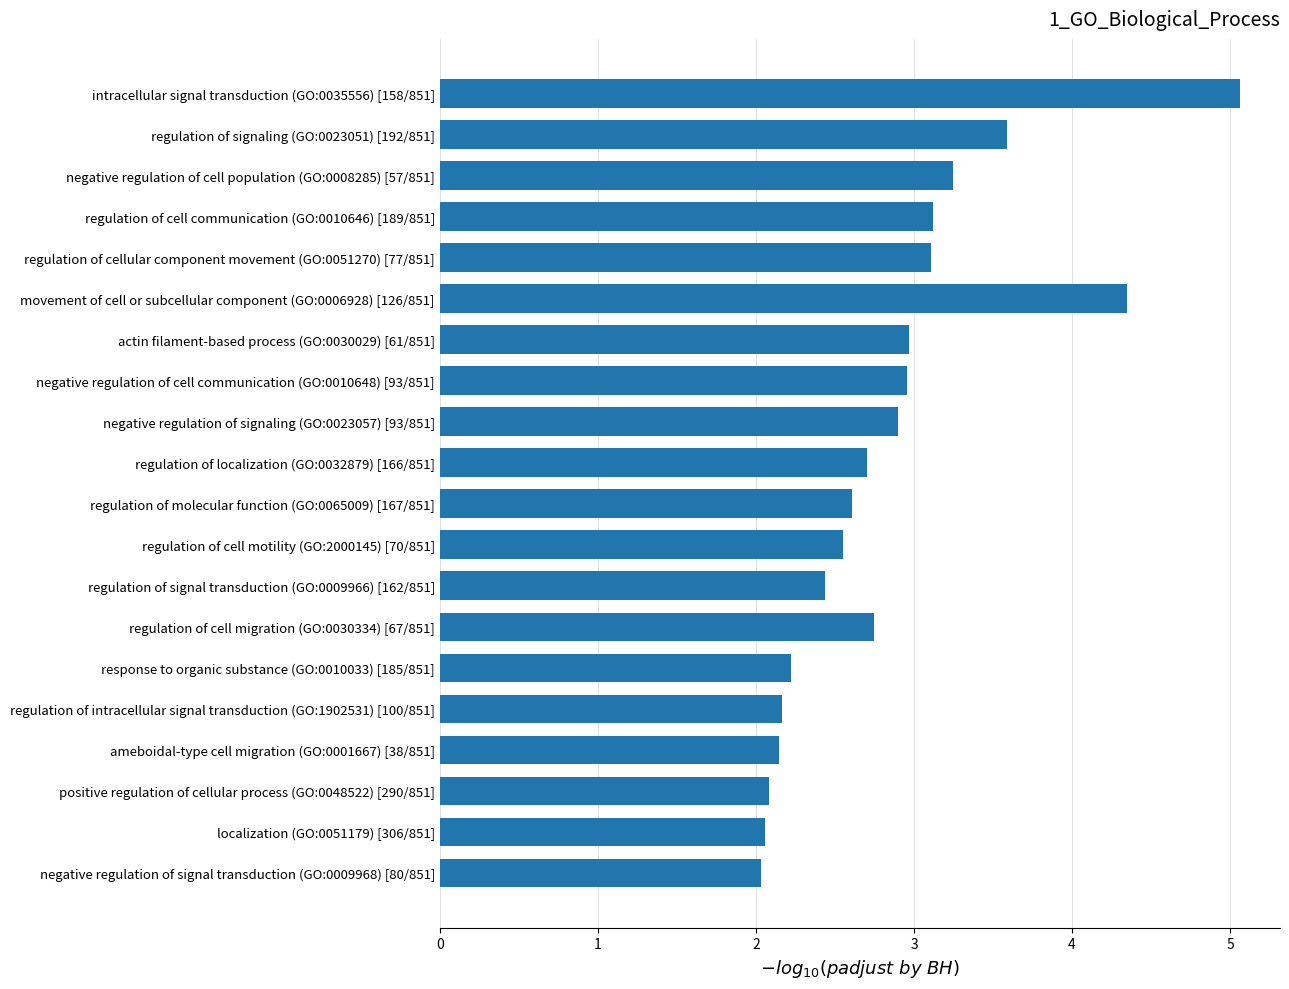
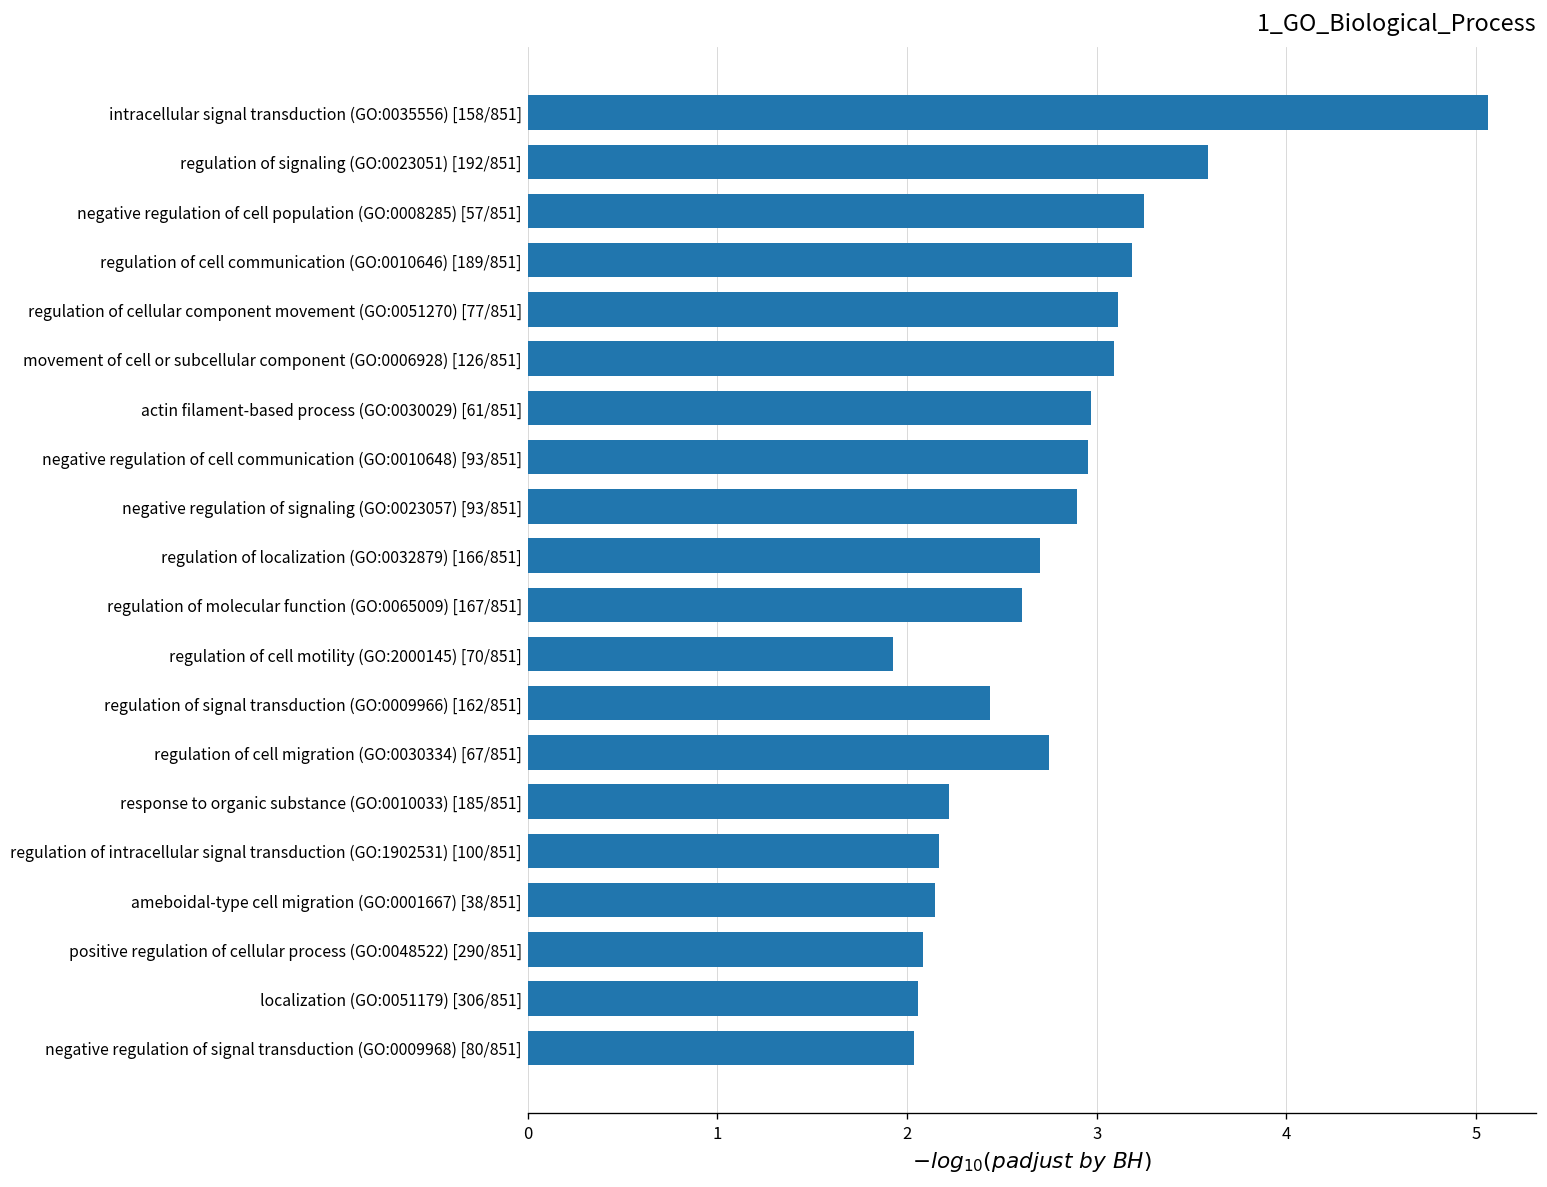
regulation of cell communication (GO:0010646) [189/851]: 3.12 -> 3.19
movement of cell or subcellular component (GO:0006928) [126/851]: 4.35 -> 3.09
regulation of cell motility (GO:2000145) [70/851]: 2.55 -> 1.93
